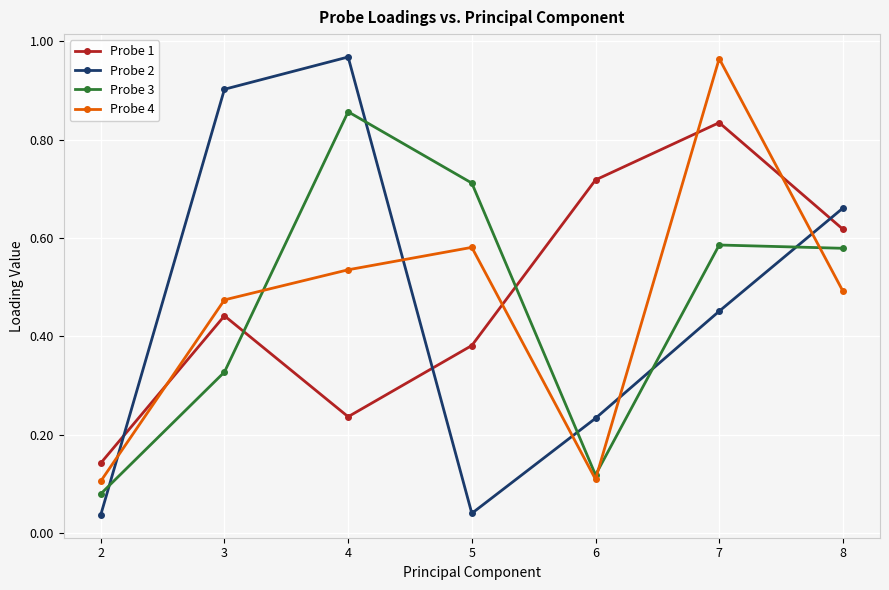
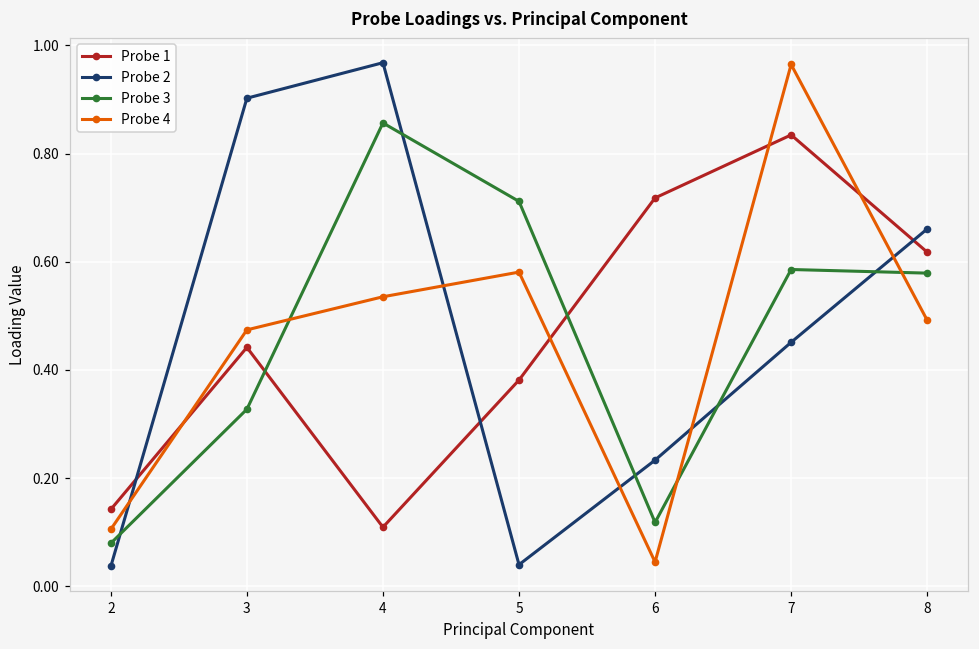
Probe 1, 4: 0.24 -> 0.11
Probe 4, 6: 0.11 -> 0.04
